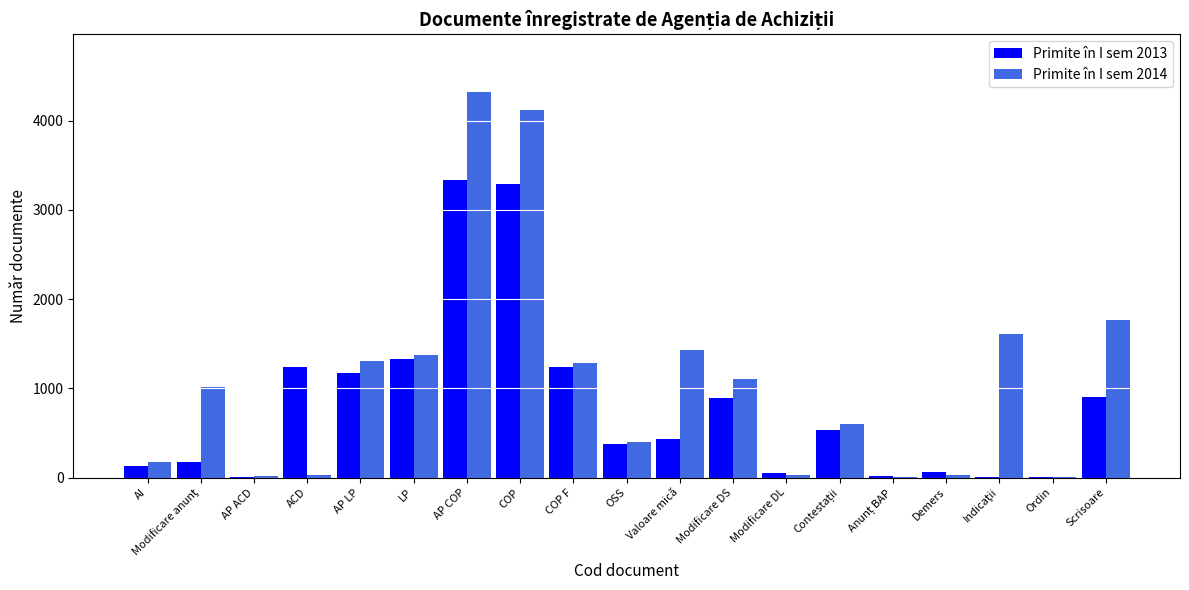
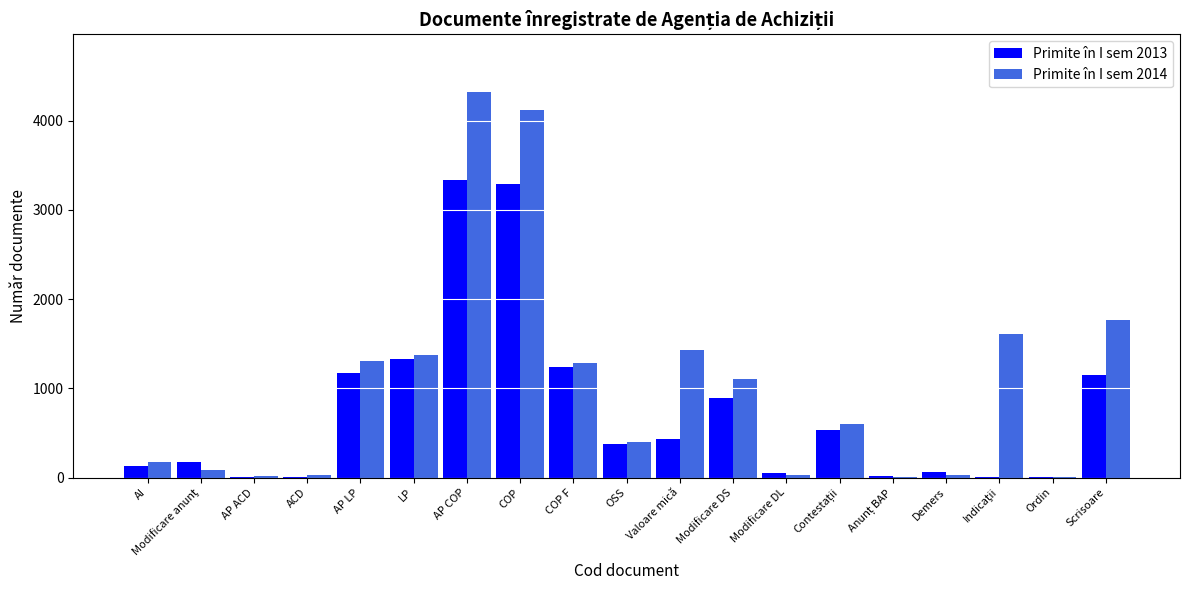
Primite în I sem 2014, Modificare anunţ: 1000 -> 100
Primite în I sem 2013, ACD: 1200 -> 0
Primite în I sem 2013, Scrisoare: 900 -> 1200
